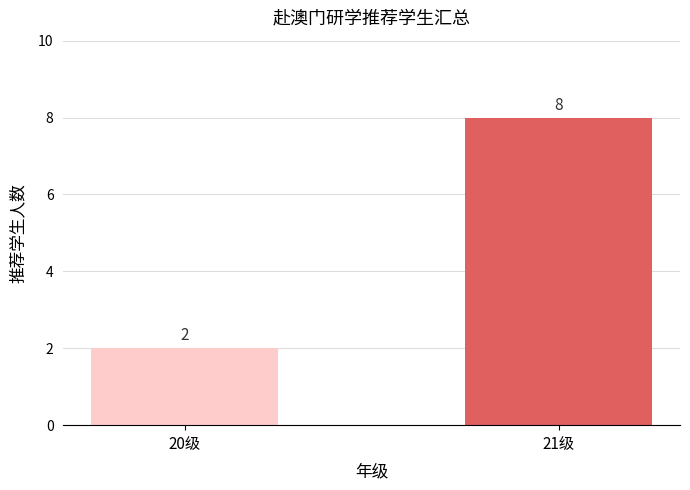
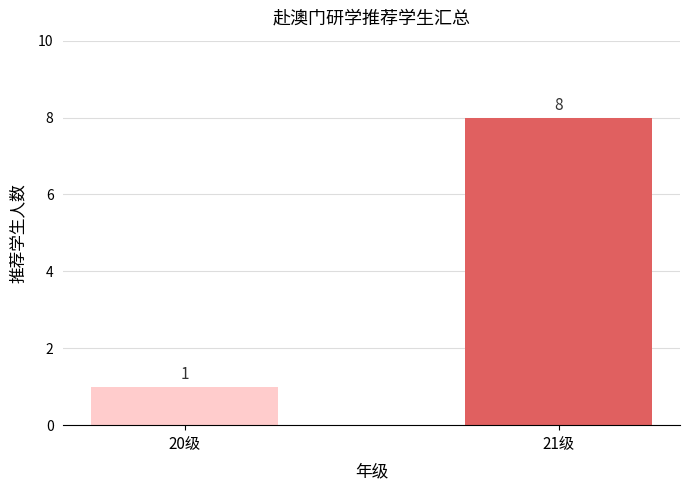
20级: 2 -> 1
